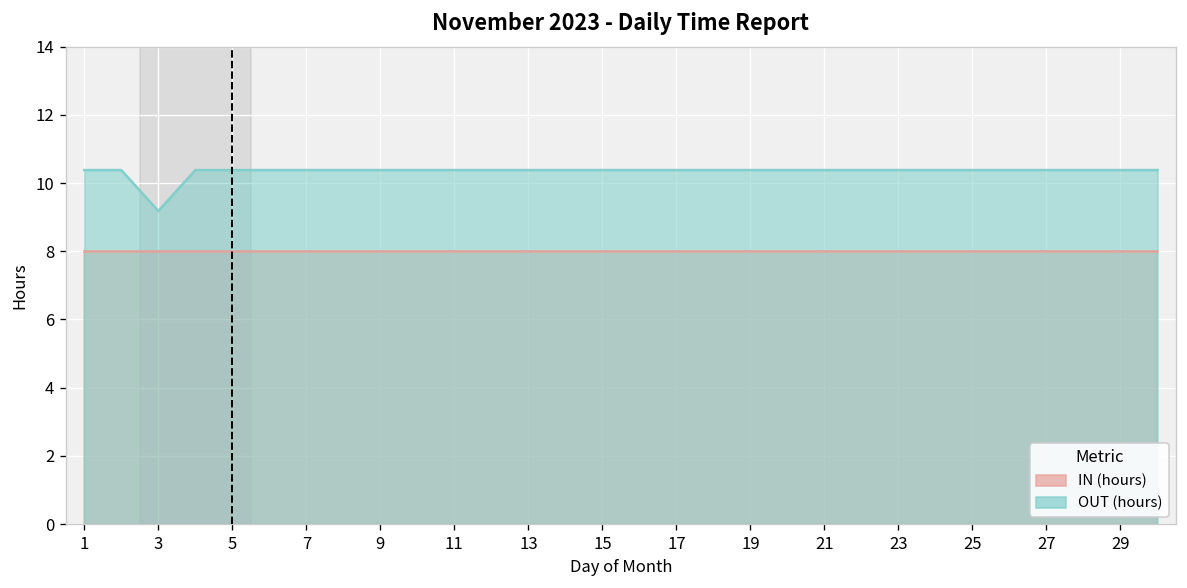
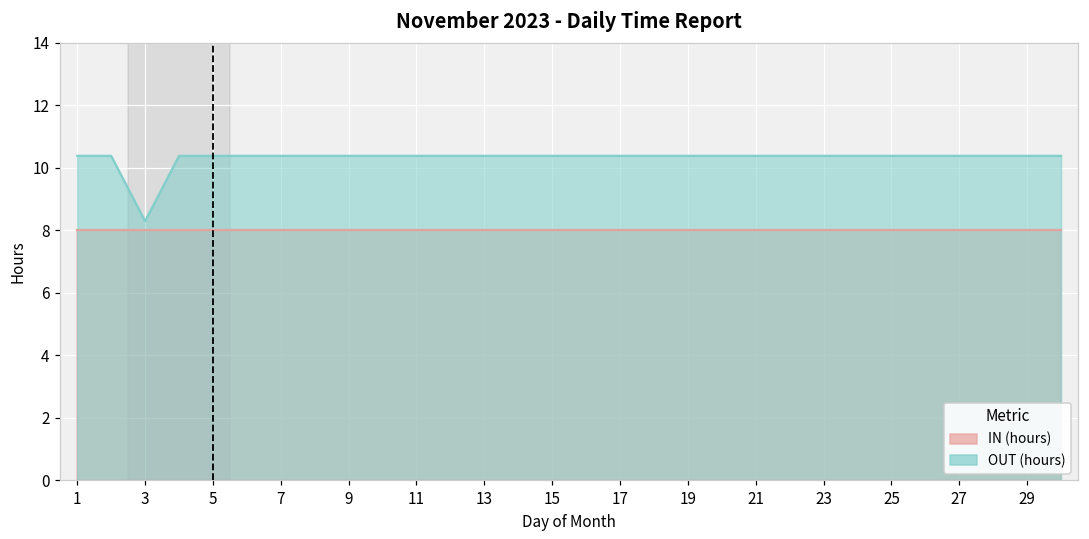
OUT (hours), 3: 9.2 -> 8.3
